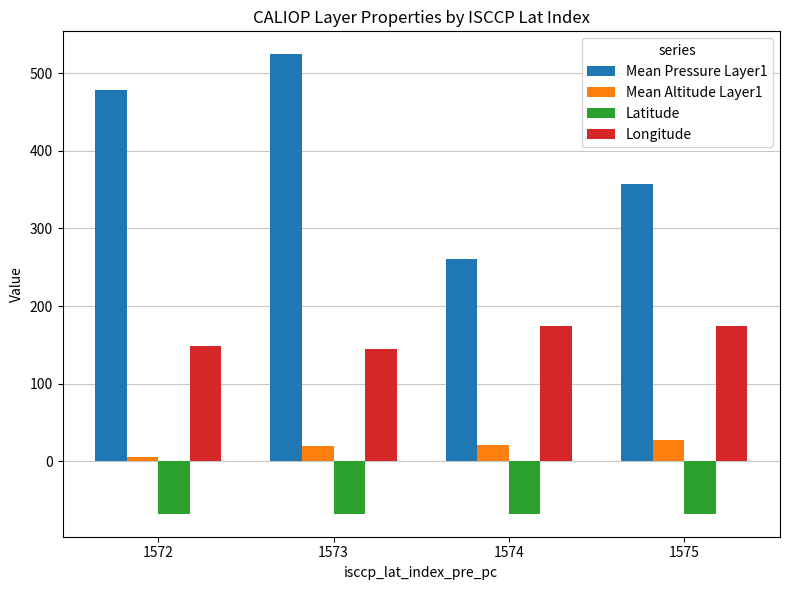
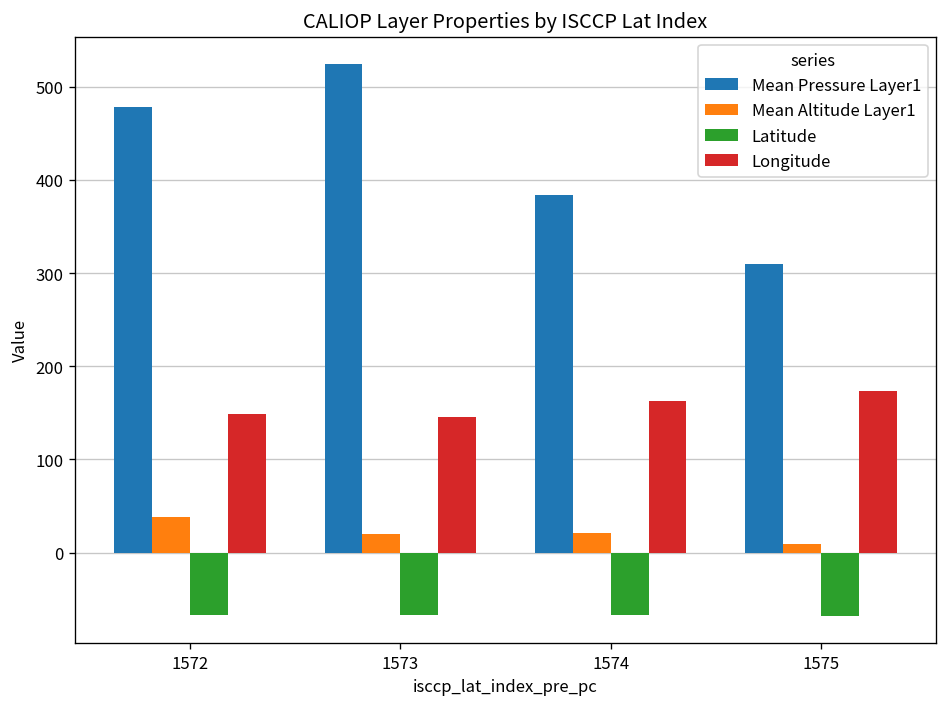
Mean Altitude Layer1, 1572: 10 -> 40
Mean Pressure Layer1, 1574: 260 -> 380
Longitude, 1574: 170 -> 160
Mean Pressure Layer1, 1575: 360 -> 310
Mean Altitude Layer1, 1575: 30 -> 10
